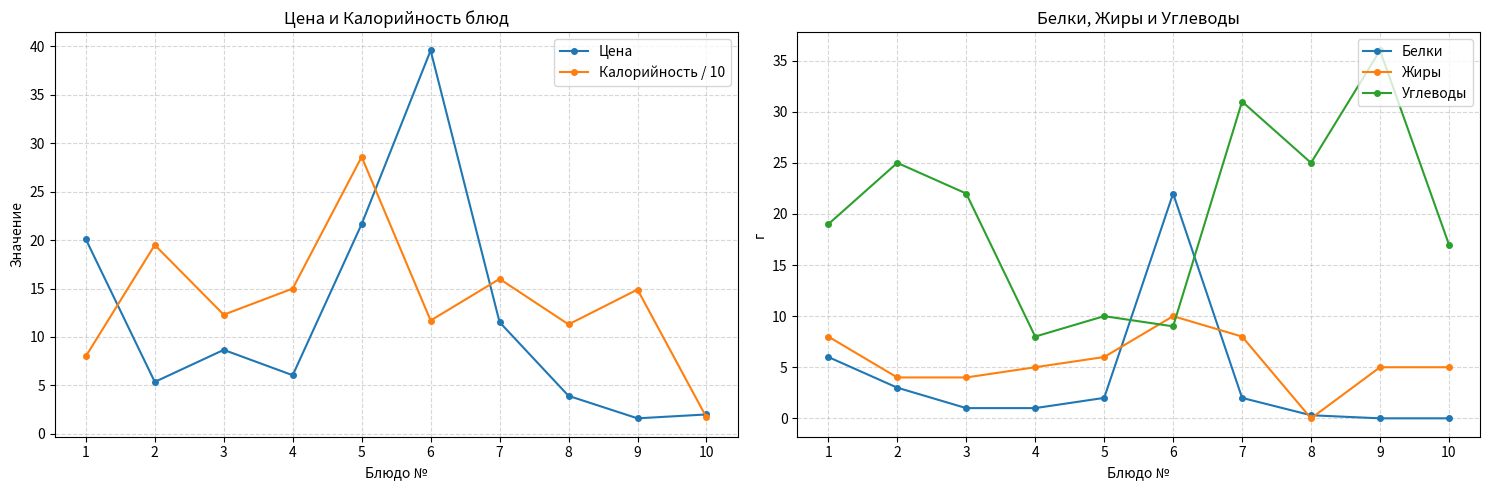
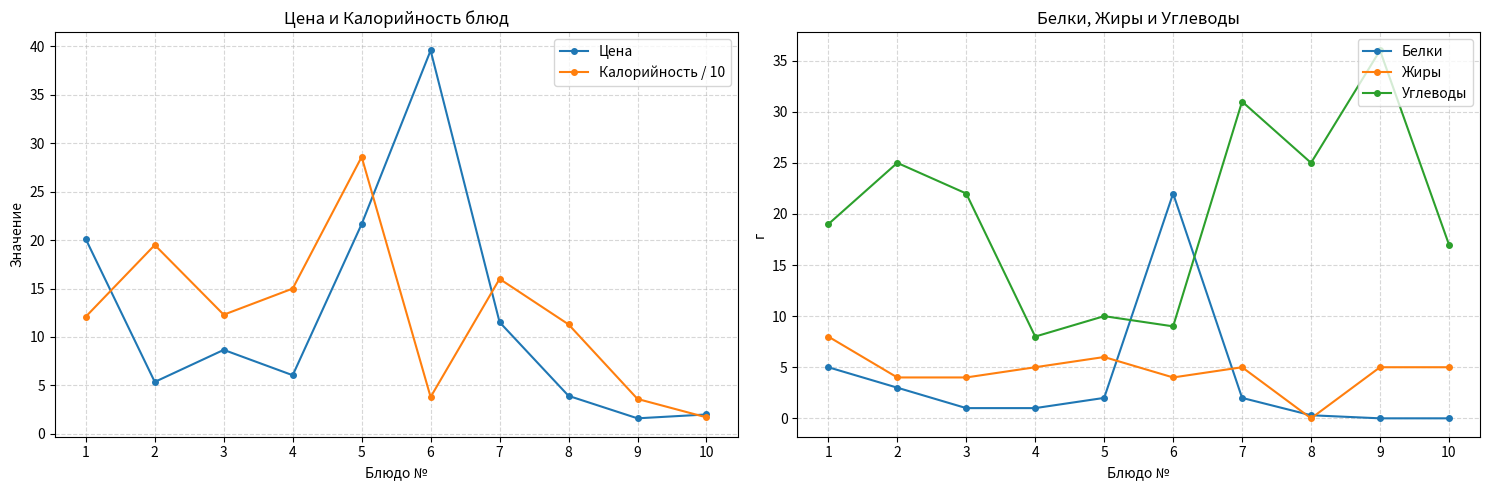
Цена и Калорийность блюд, Калорийность / 10, 1: 8 -> 12
Цена и Калорийность блюд, Калорийность / 10, 6: 12 -> 4
Цена и Калорийность блюд, Калорийность / 10, 9: 15 -> 4
Белки, Жиры и Углеводы, Белки, 1: 6 -> 5
Белки, Жиры и Углеводы, Жиры, 6: 10 -> 4
Белки, Жиры и Углеводы, Жиры, 7: 8 -> 5
